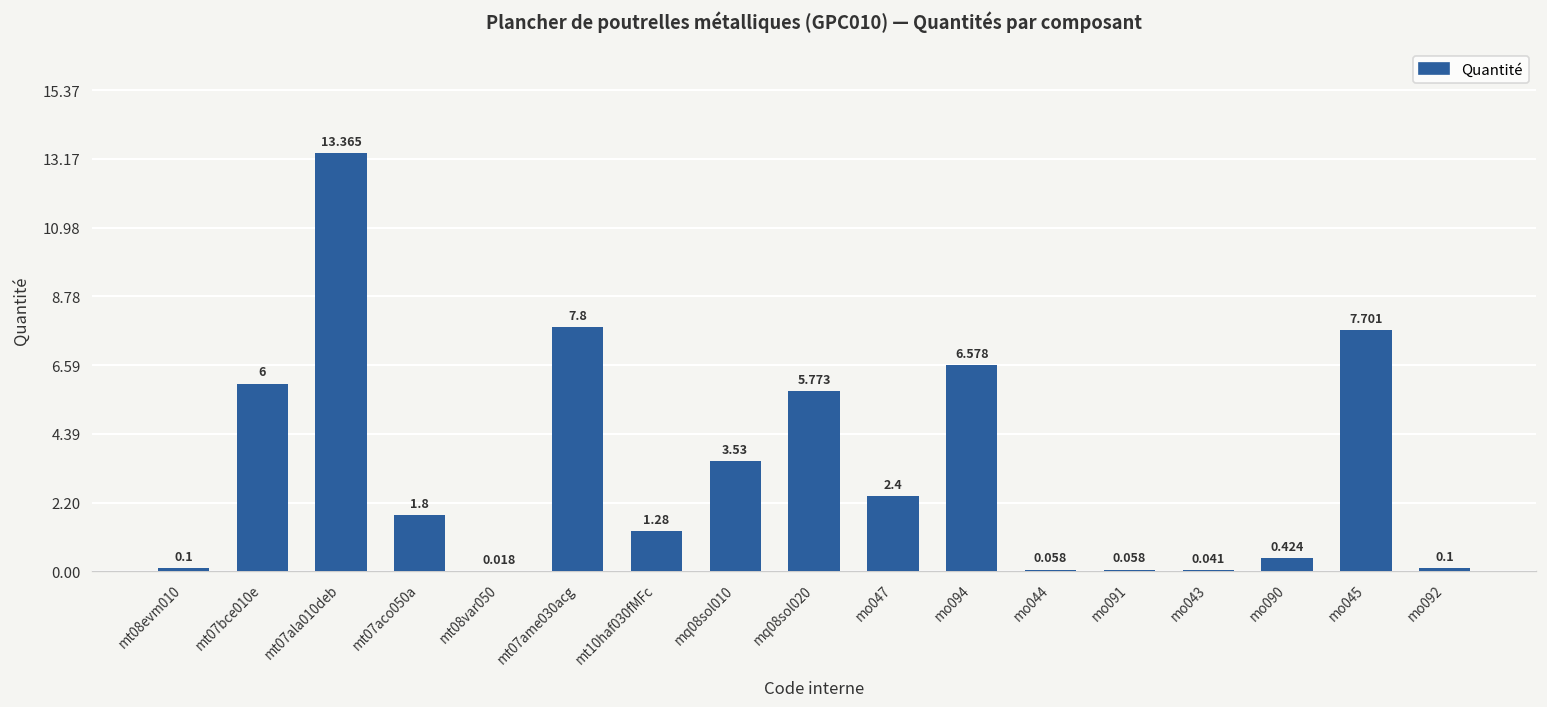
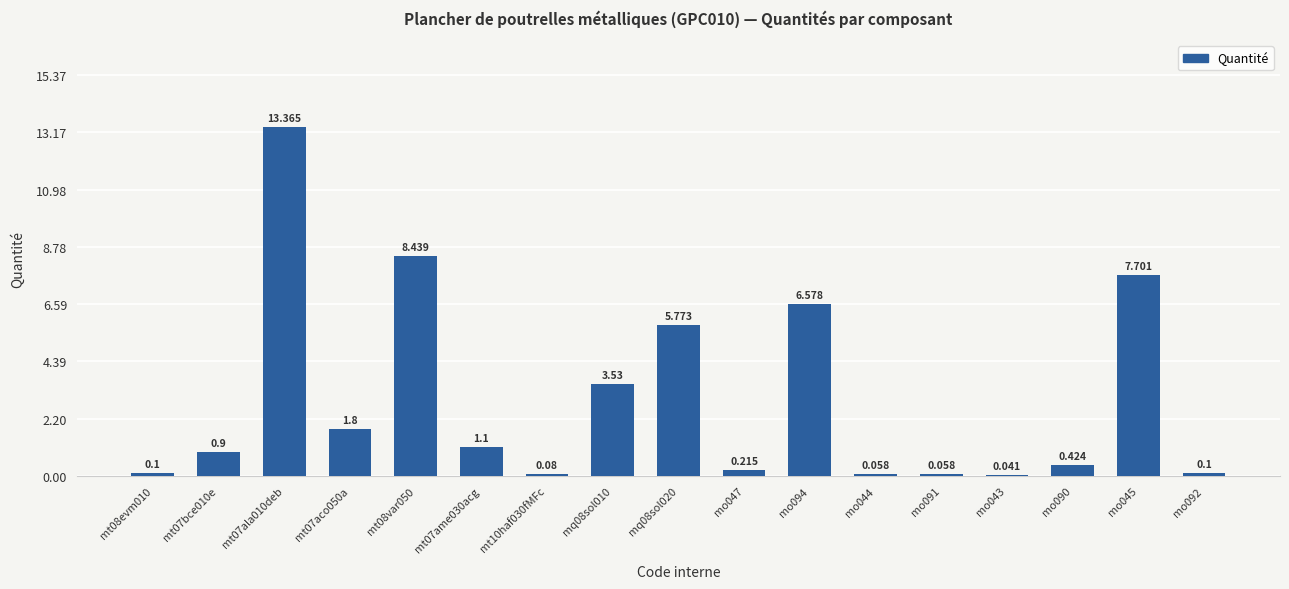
mt07bce010e: 6 -> 0.9
mt08var050: 0.018 -> 8.439
mt07ame030acg: 7.8 -> 1.1
mt10haf030fMFc: 1.28 -> 0.08
mo047: 2.4 -> 0.215
